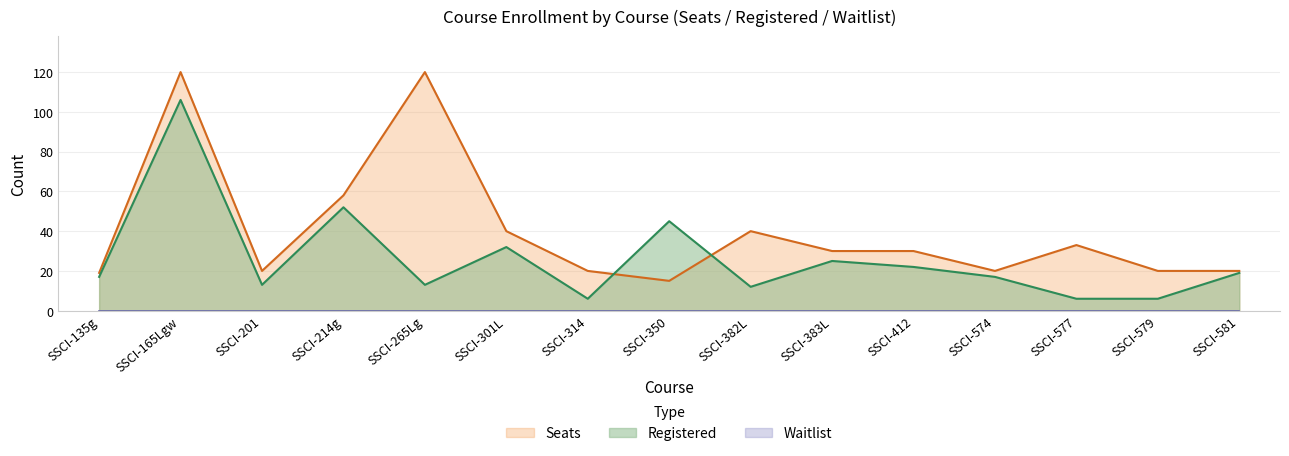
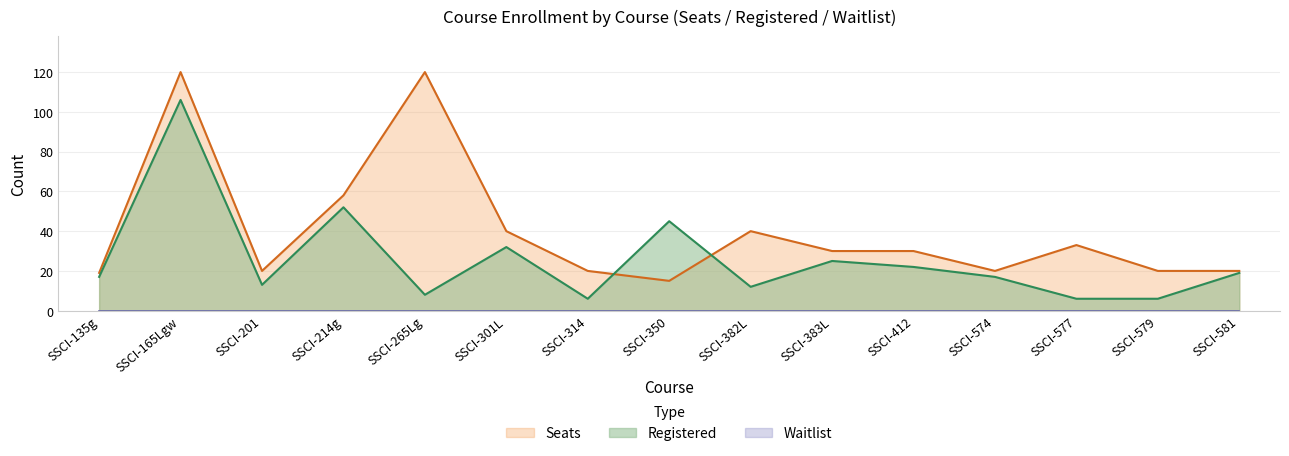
Registered, SSCI-265Lg: 13 -> 8
